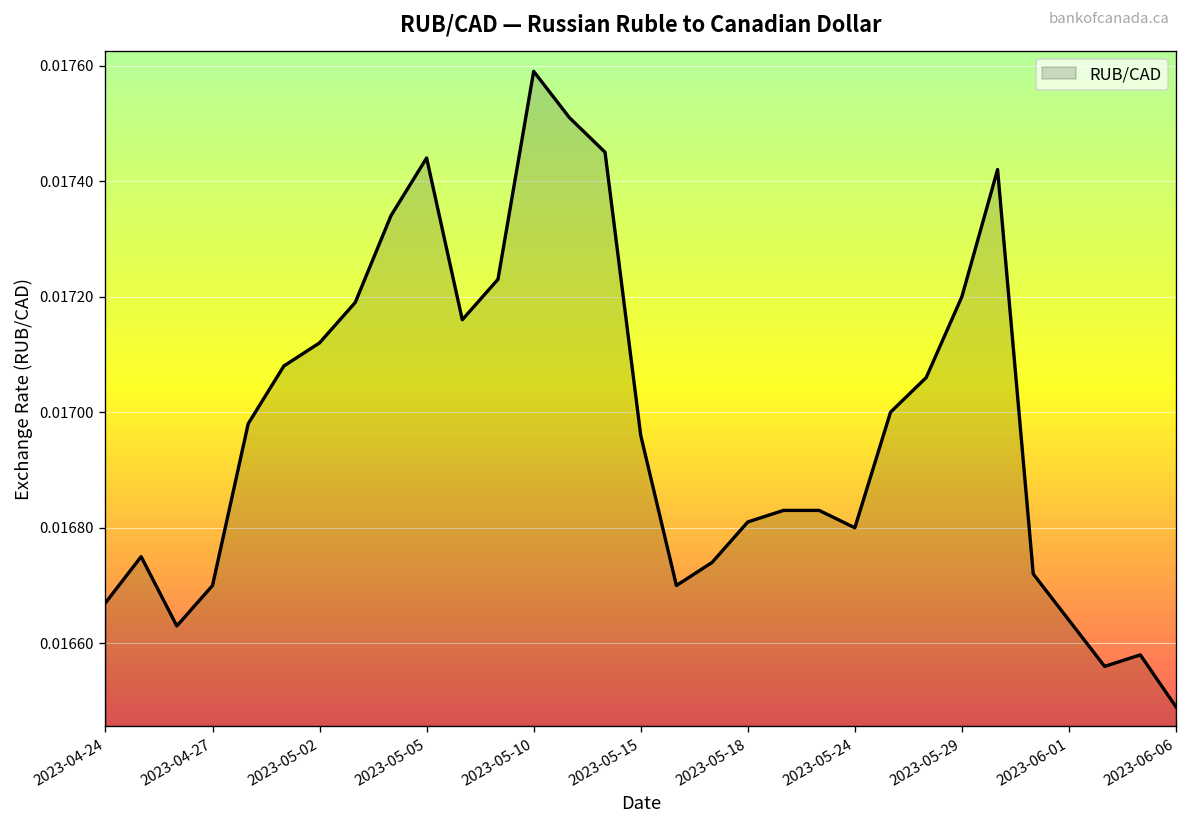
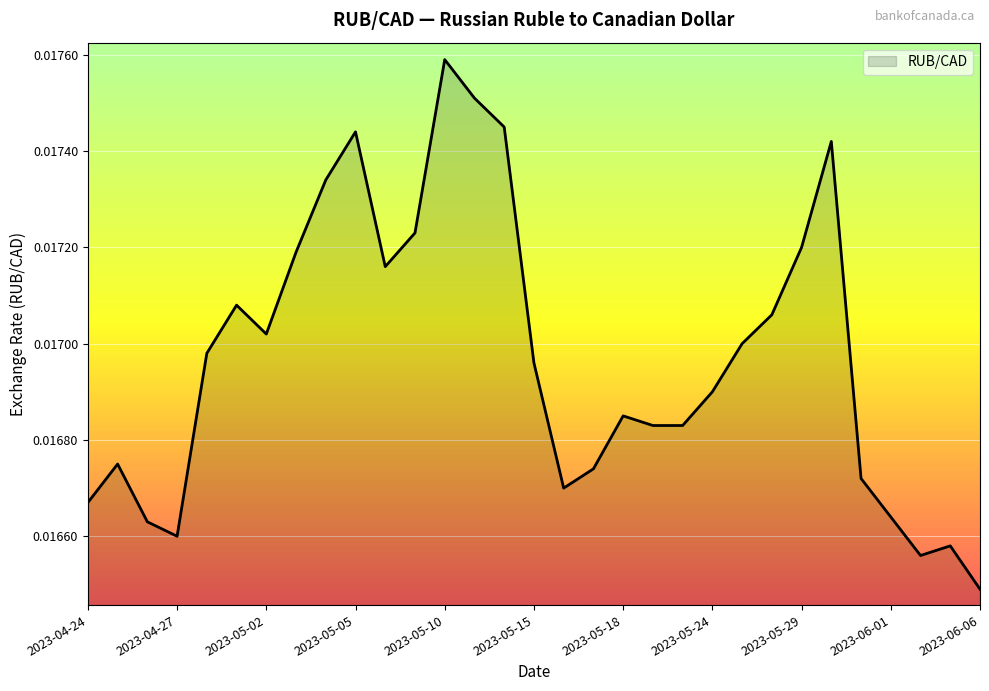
2023-04-27: 0.0167 -> 0.0166
2023-05-02: 0.01712 -> 0.01702
2023-05-18: 0.01681 -> 0.01685
2023-05-24: 0.0168 -> 0.0169
